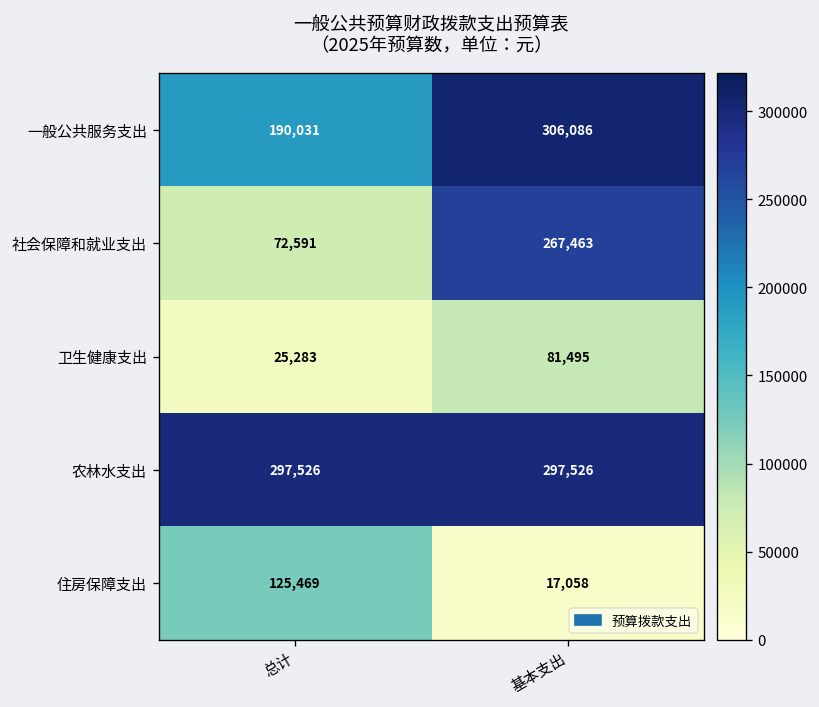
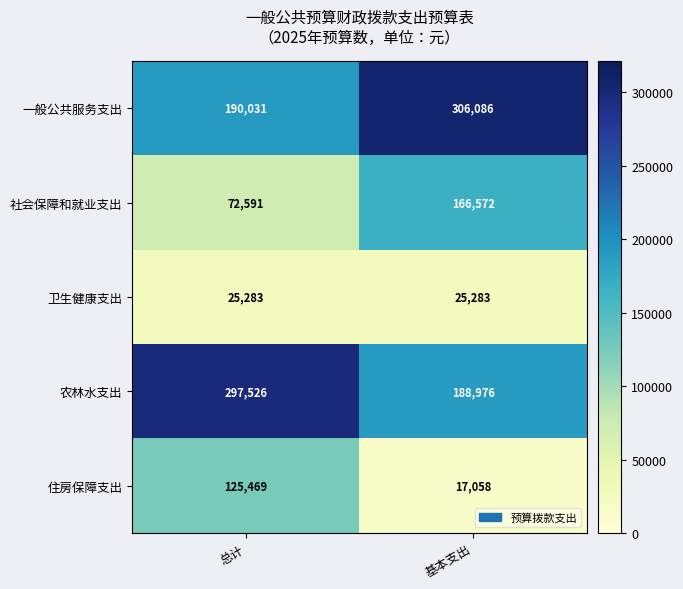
社会保障和就业支出, 基本支出: 267,463 -> 166,572
卫生健康支出, 基本支出: 81,495 -> 25,283
农林水支出, 基本支出: 297,526 -> 188,976
